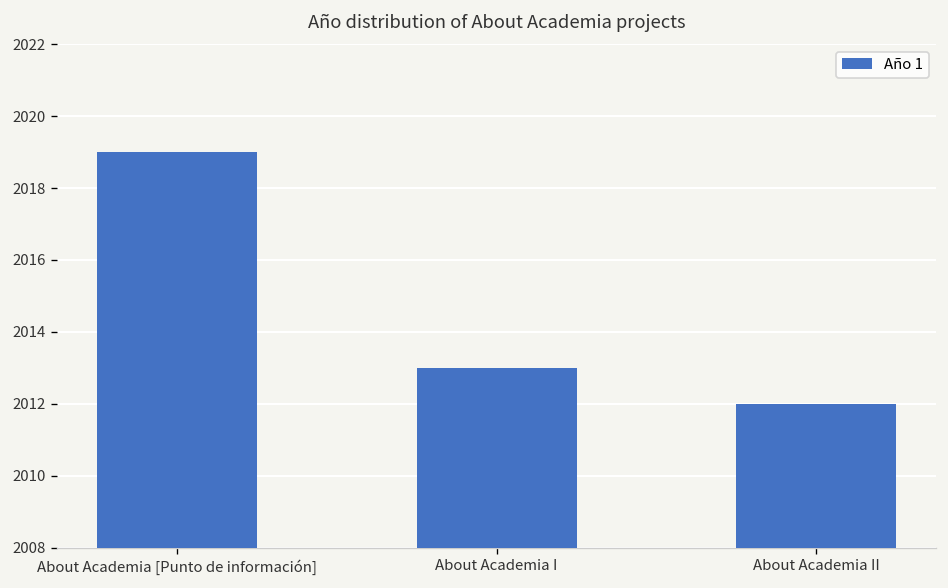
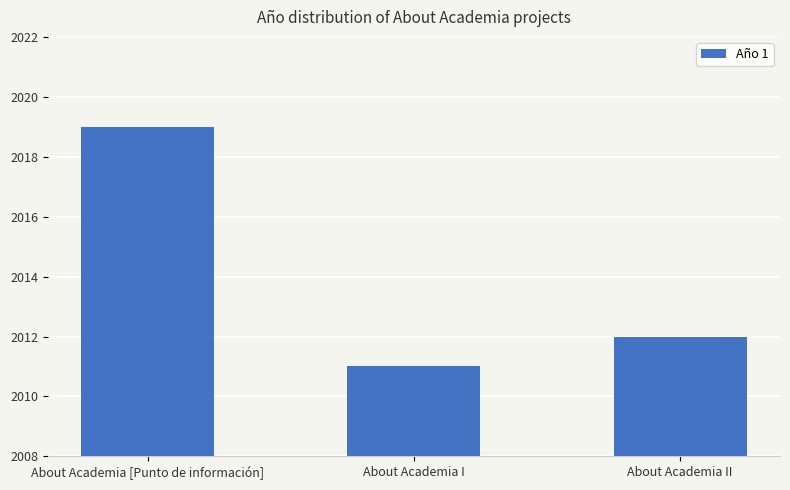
About Academia I: 2013 -> 2011
